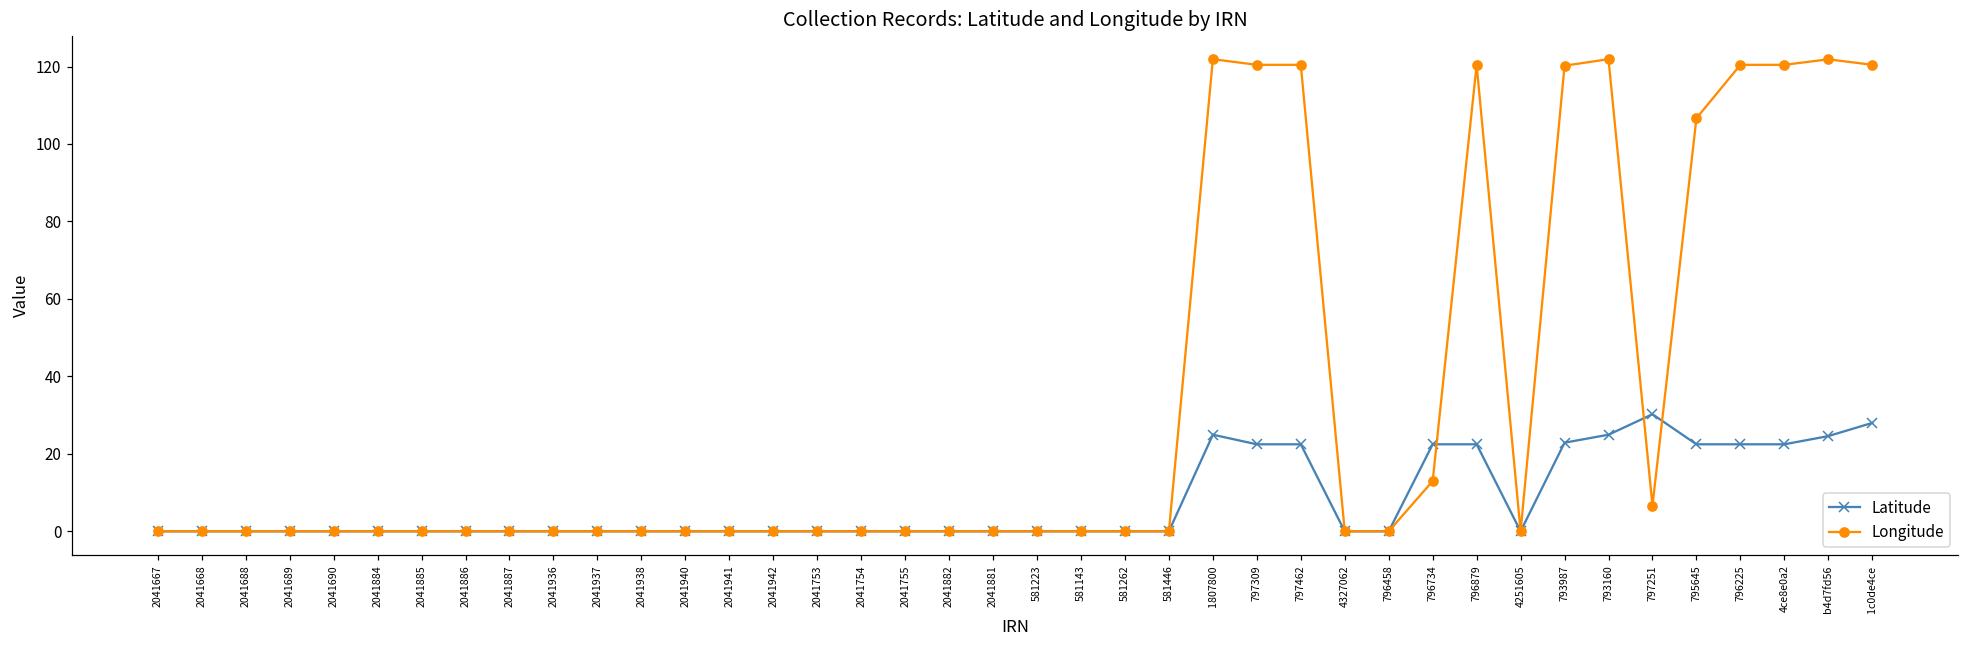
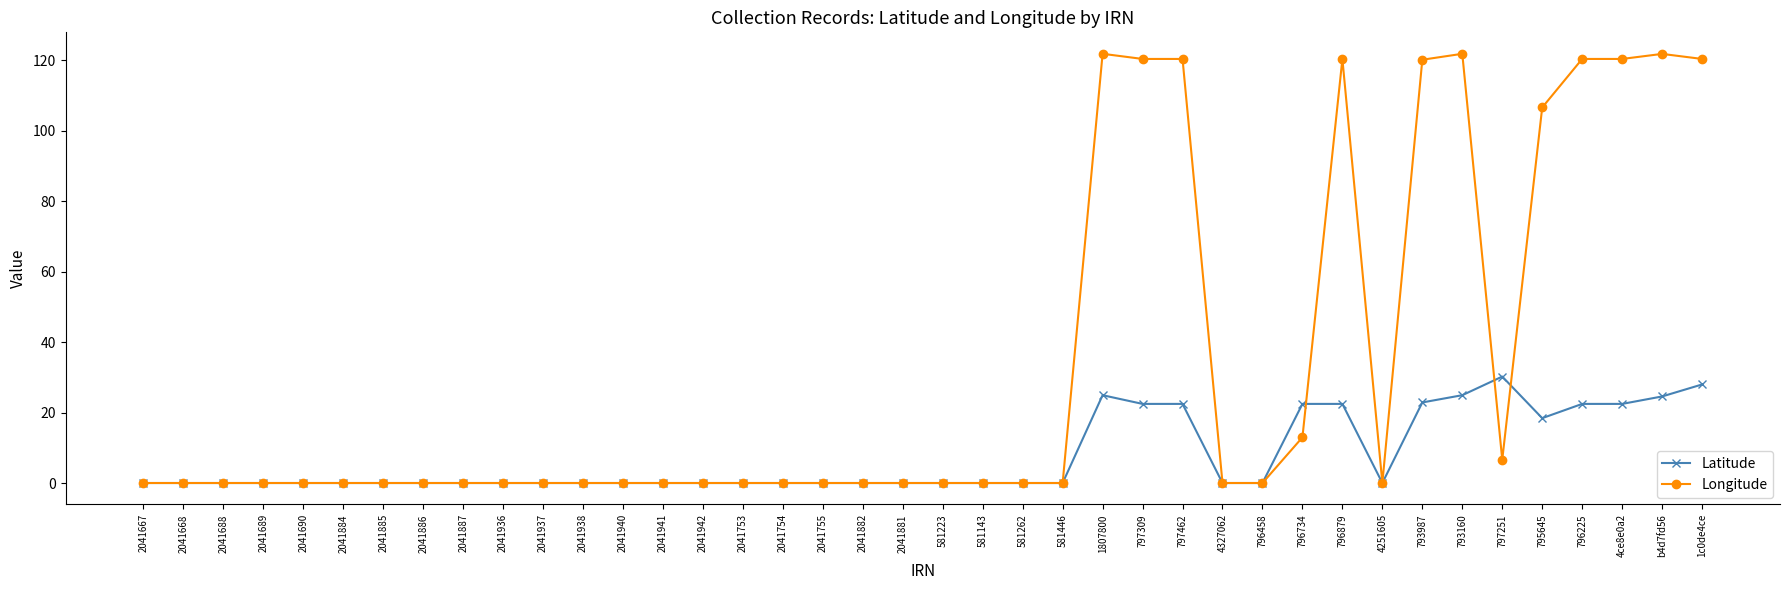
Latitude, 795645: 22 -> 18
